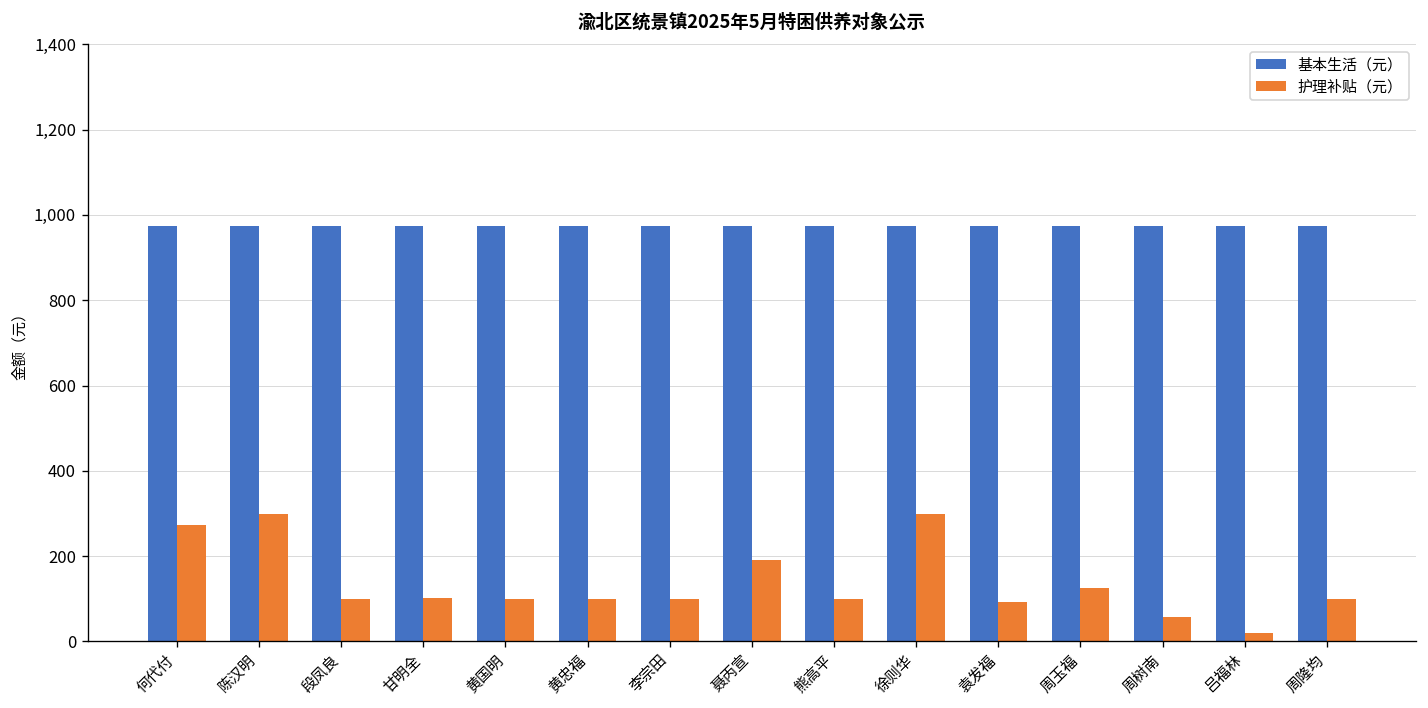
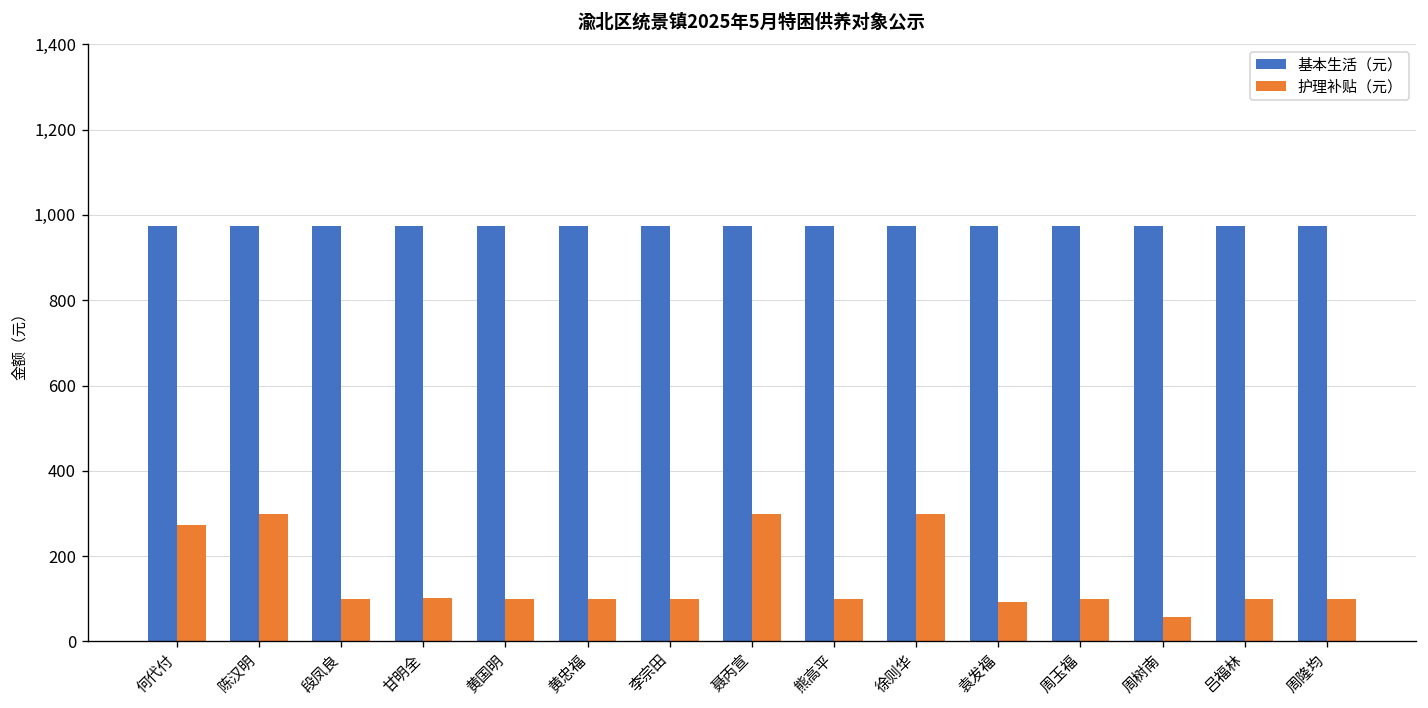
护理补贴（元）, 聂丙宣: 190 -> 300
护理补贴（元）, 周玉福: 130 -> 100
护理补贴（元）, 吕福林: 20 -> 100
